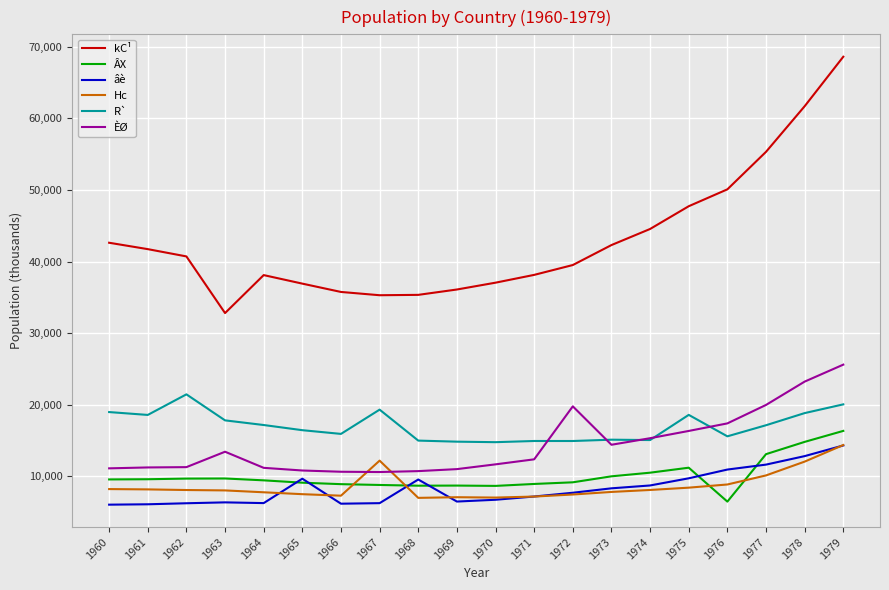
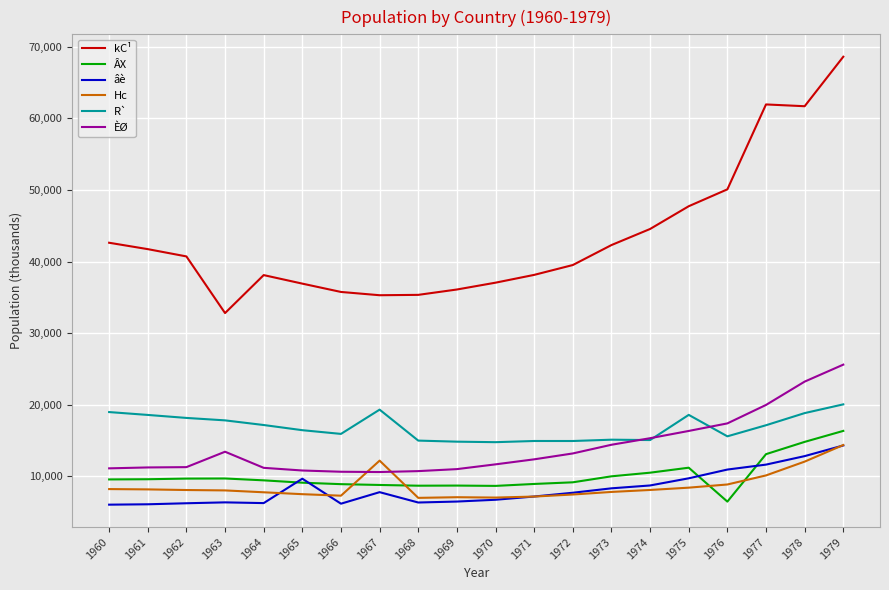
R`, 1962: 21,000 -> 18,000
âè, 1967: 6,000 -> 8,000
âè, 1968: 10,000 -> 6,000
ÈØ, 1972: 20,000 -> 13,000
kC¹, 1977: 55,000 -> 62,000
